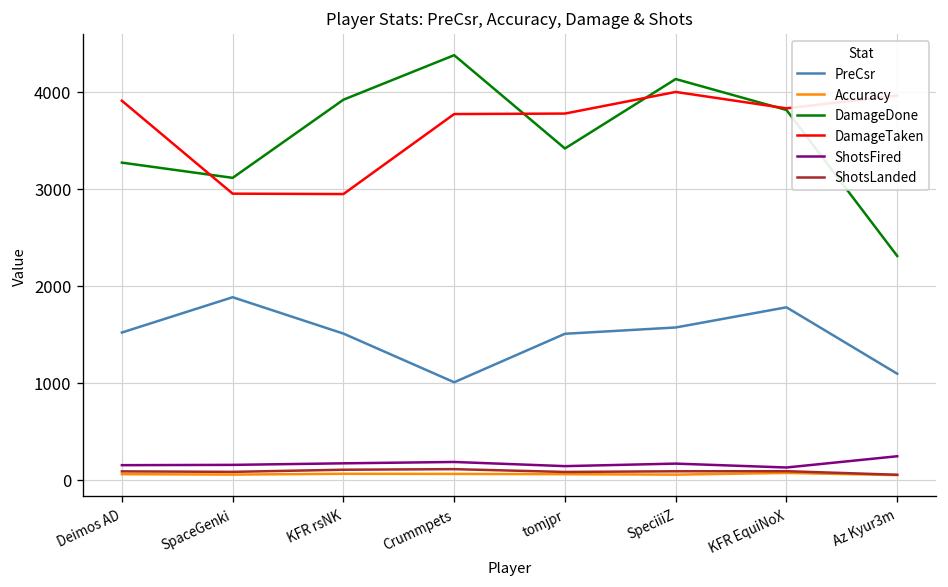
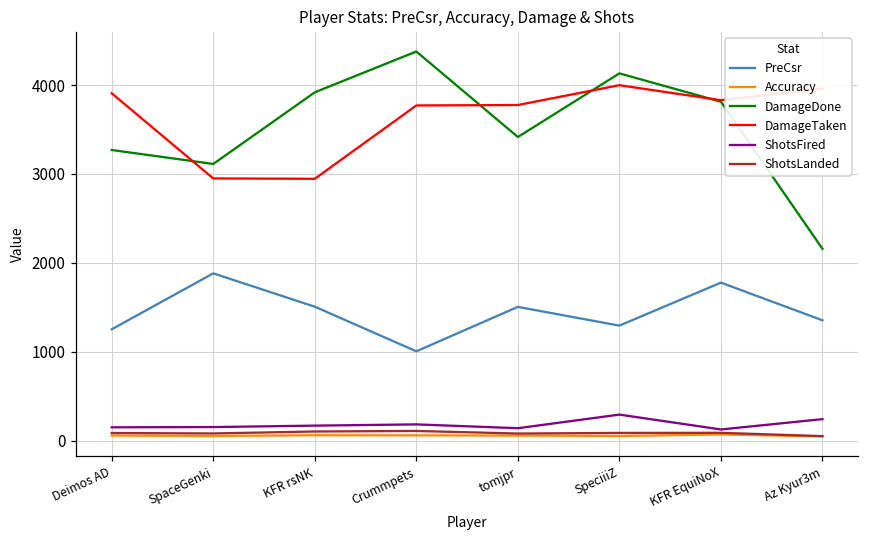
PreCsr, Deimos AD: 1500 -> 1300
PreCsr, SpeciiiZ: 1600 -> 1300
ShotsFired, SpeciiiZ: 200 -> 300
PreCsr, Az Kyur3m: 1100 -> 1400
DamageDone, Az Kyur3m: 2300 -> 2200
